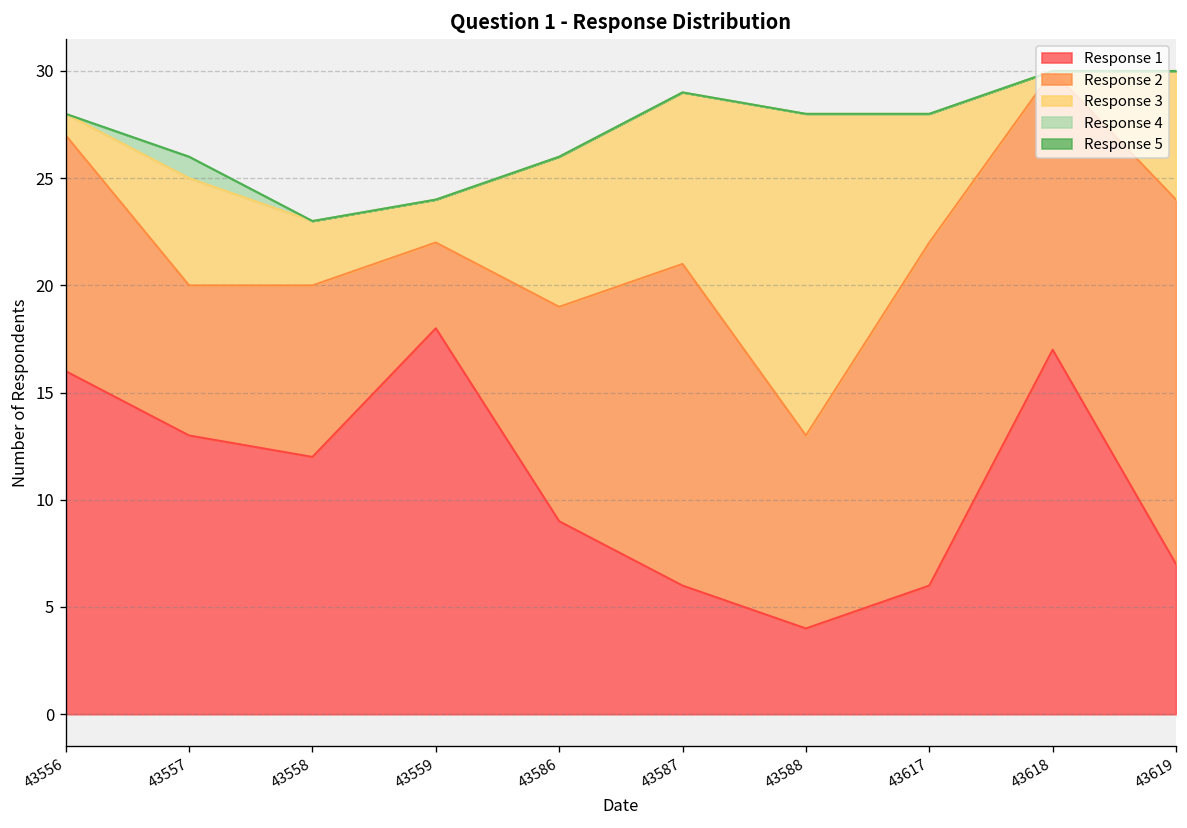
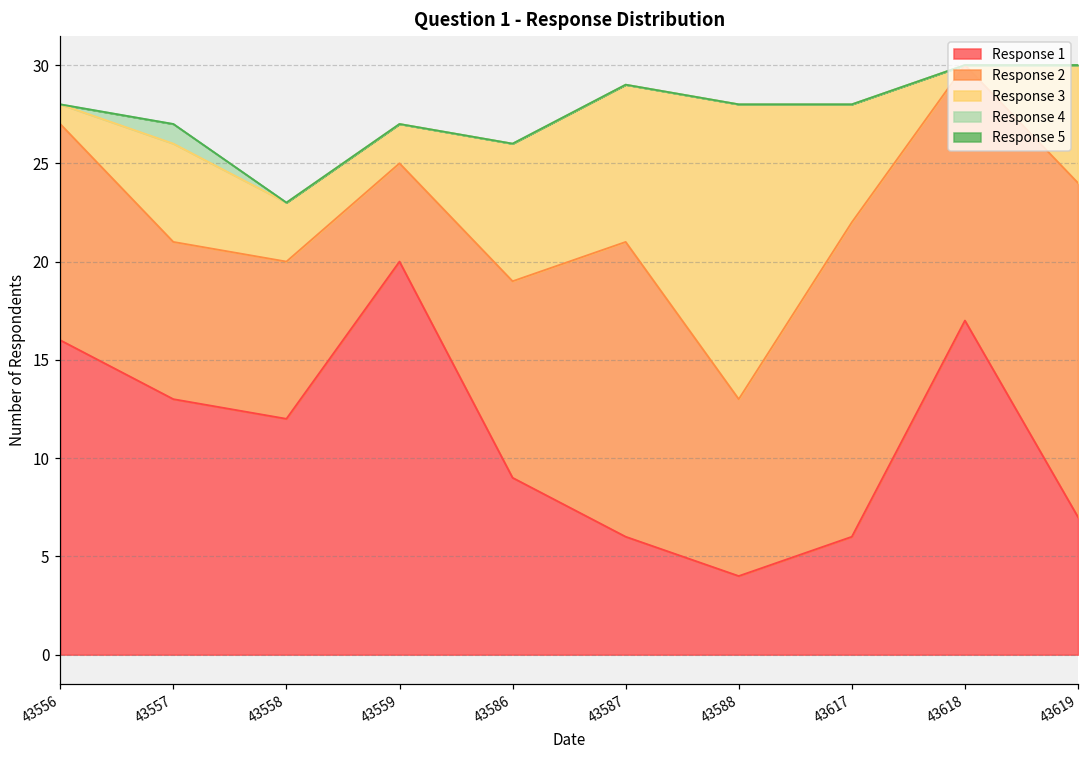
Response 2, 43557: 7 -> 8
Response 1, 43559: 18 -> 20
Response 2, 43559: 4 -> 5
